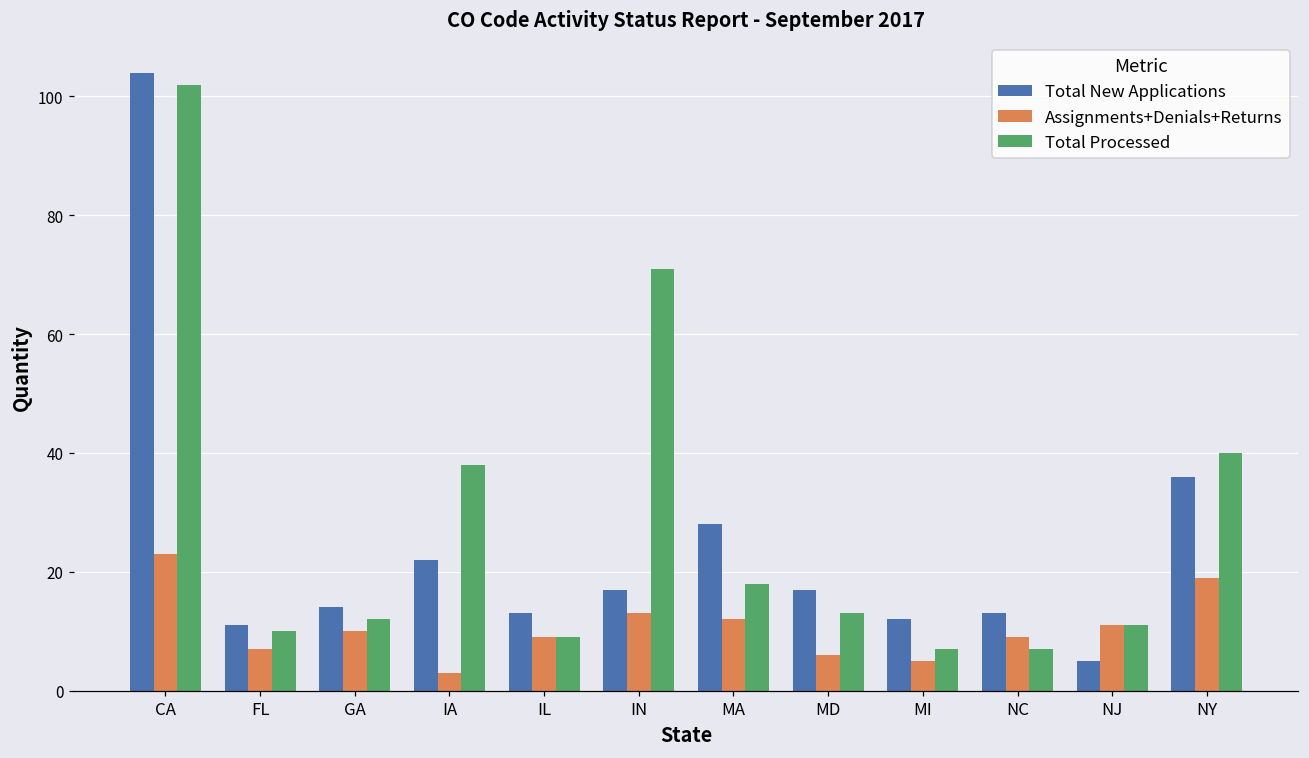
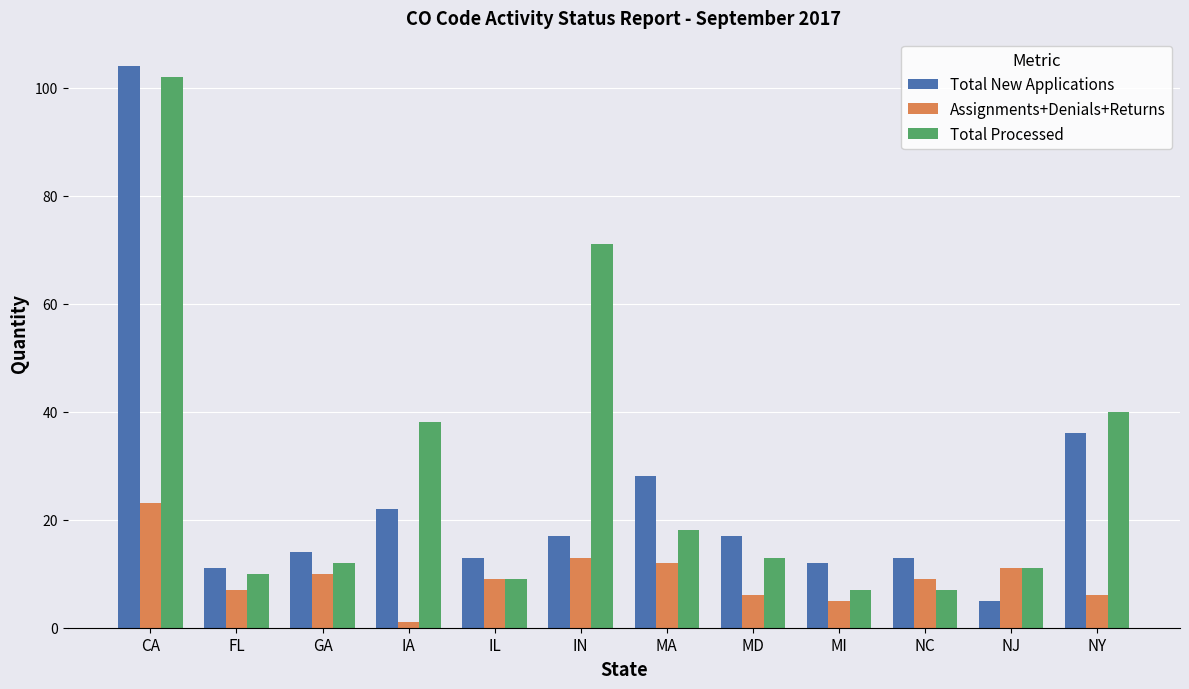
Assignments+Denials+Returns, IA: 3 -> 1
Assignments+Denials+Returns, NY: 19 -> 6
